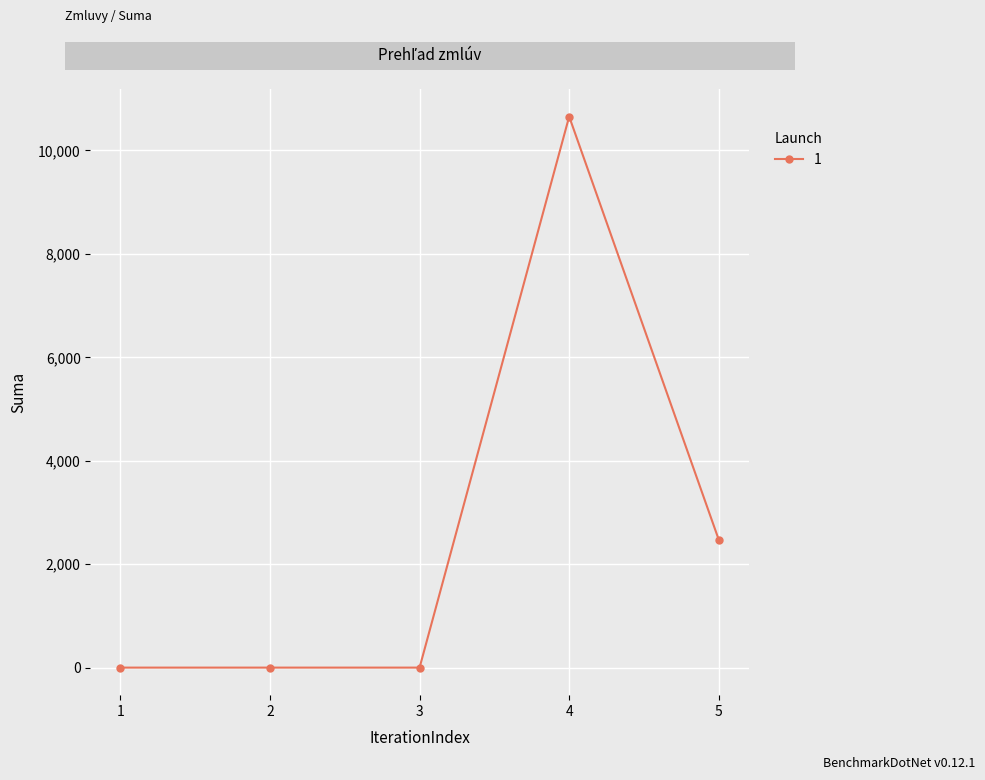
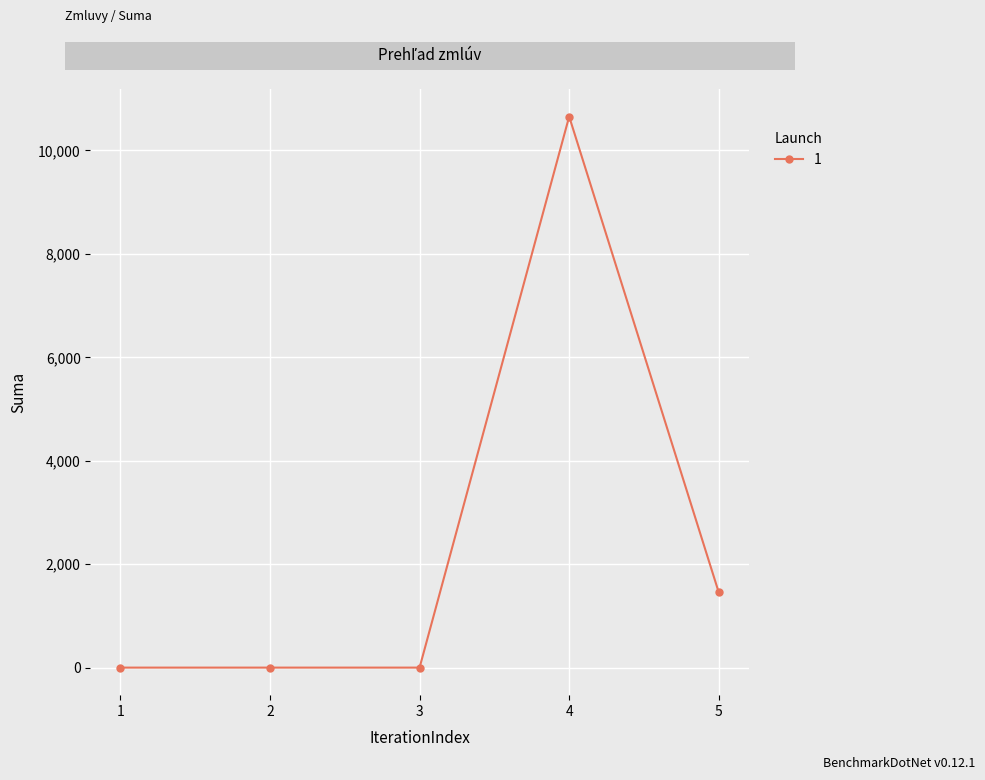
5: 2,500 -> 1,500
